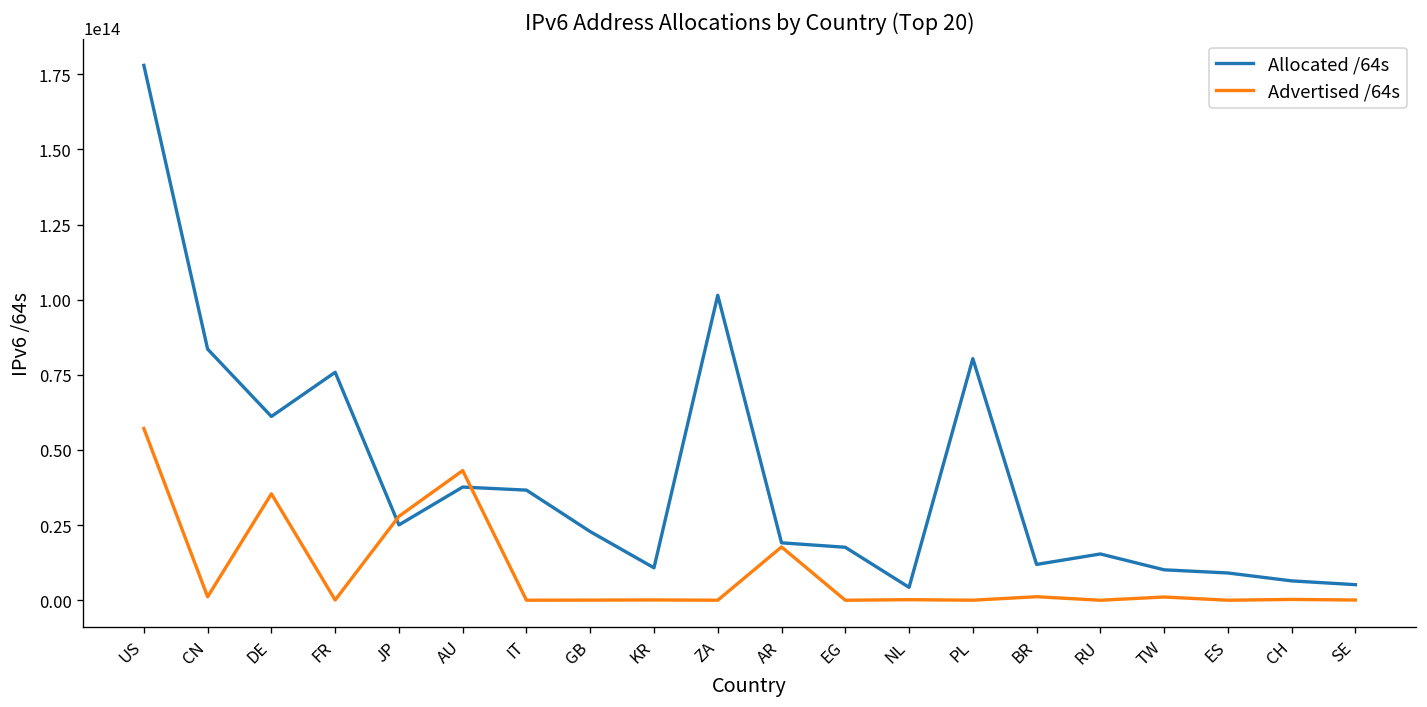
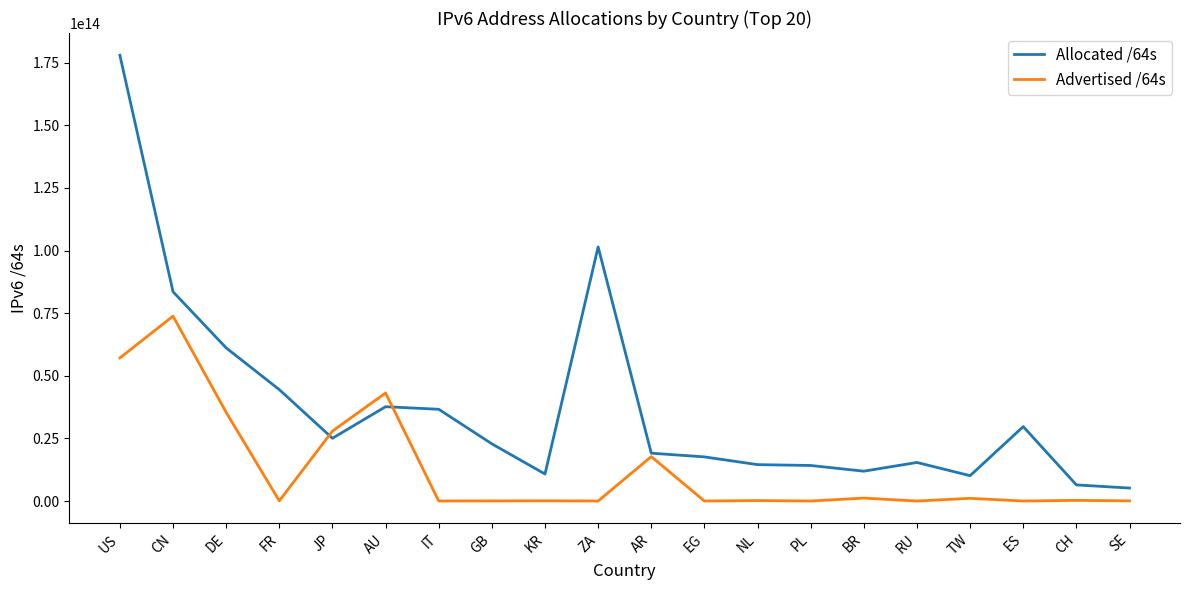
Advertised /64s, CN: 1000000000000 -> 74000000000000
Allocated /64s, FR: 76000000000000 -> 44000000000000
Allocated /64s, NL: 4000000000000 -> 15000000000000
Allocated /64s, PL: 80000000000000 -> 14000000000000
Allocated /64s, ES: 9000000000000 -> 30000000000000
